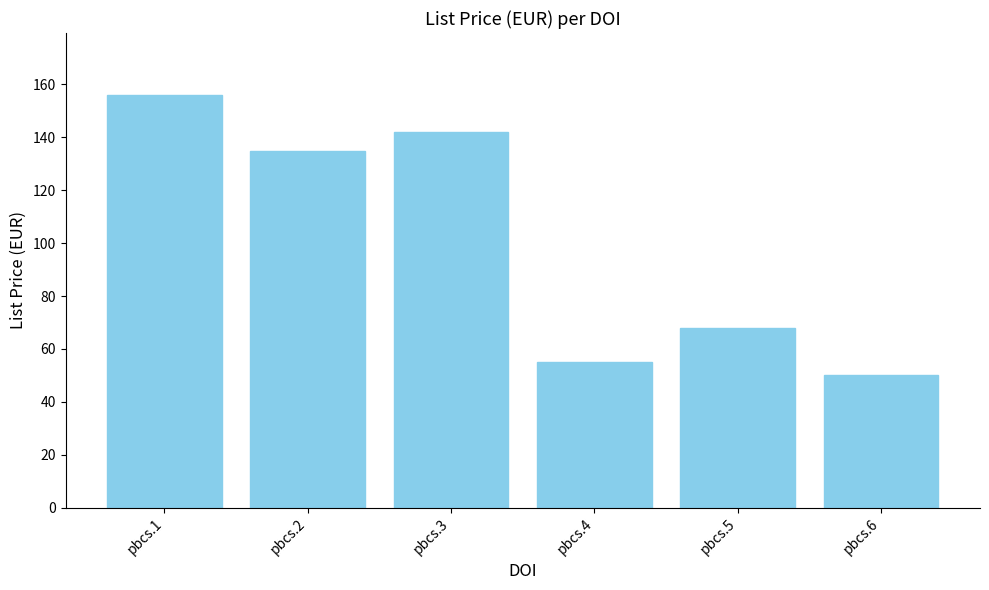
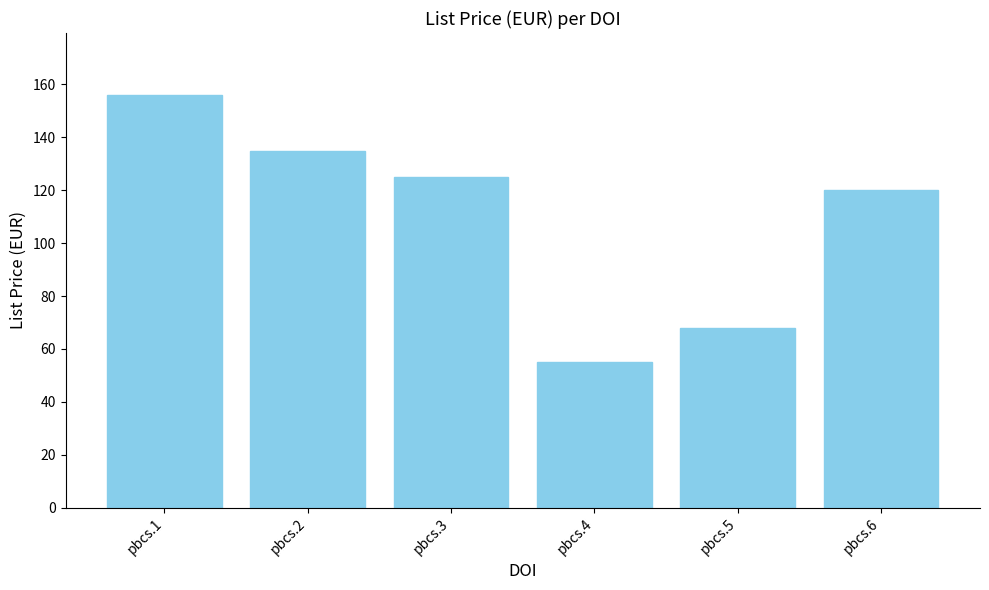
pbcs.3: 142 -> 125
pbcs.6: 50 -> 120
